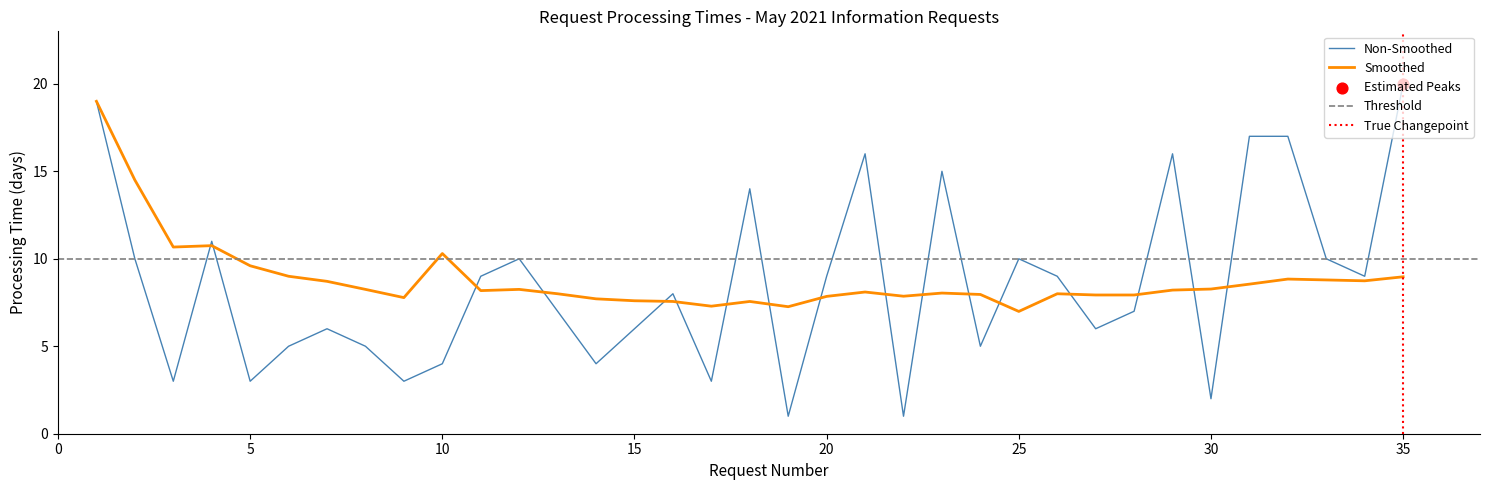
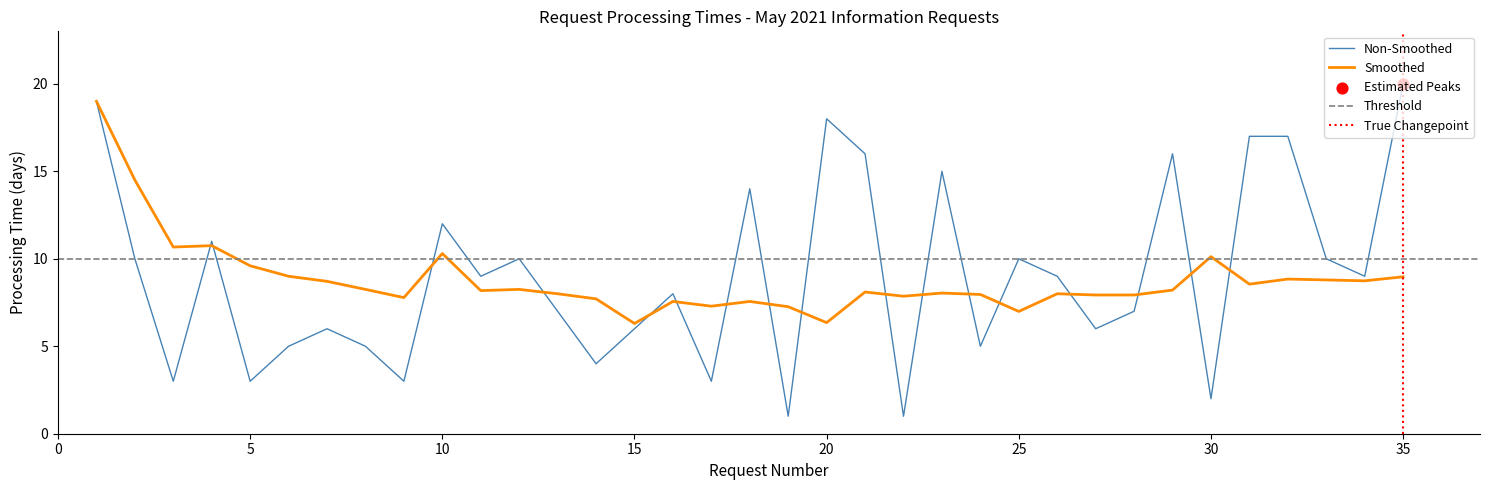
Non-Smoothed, 10: 4 -> 12
Smoothed, 15: 7.6 -> 6.3
Non-Smoothed, 20: 9 -> 18
Smoothed, 20: 7.9 -> 6.4
Smoothed, 30: 8.3 -> 10.1
